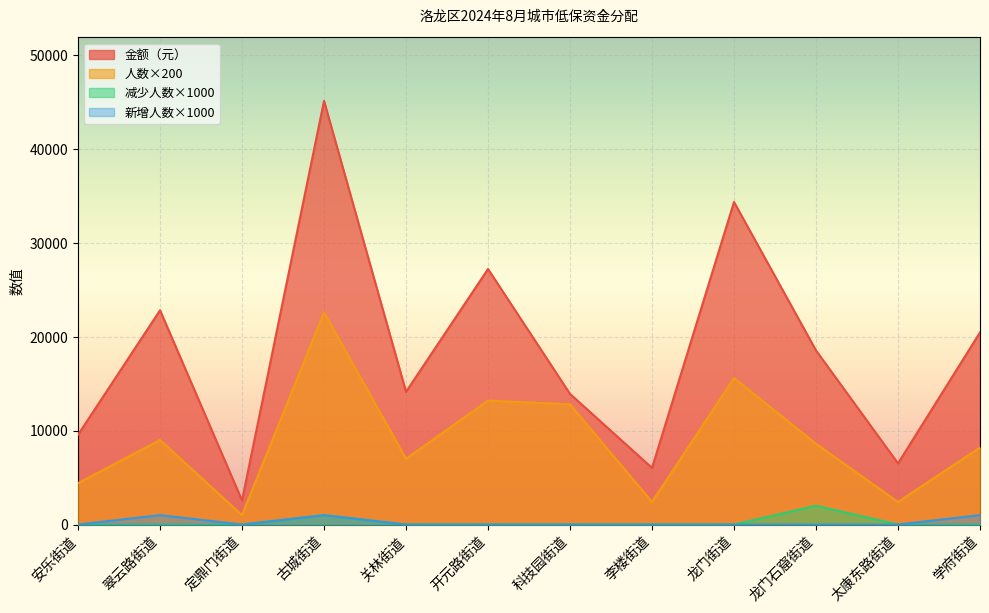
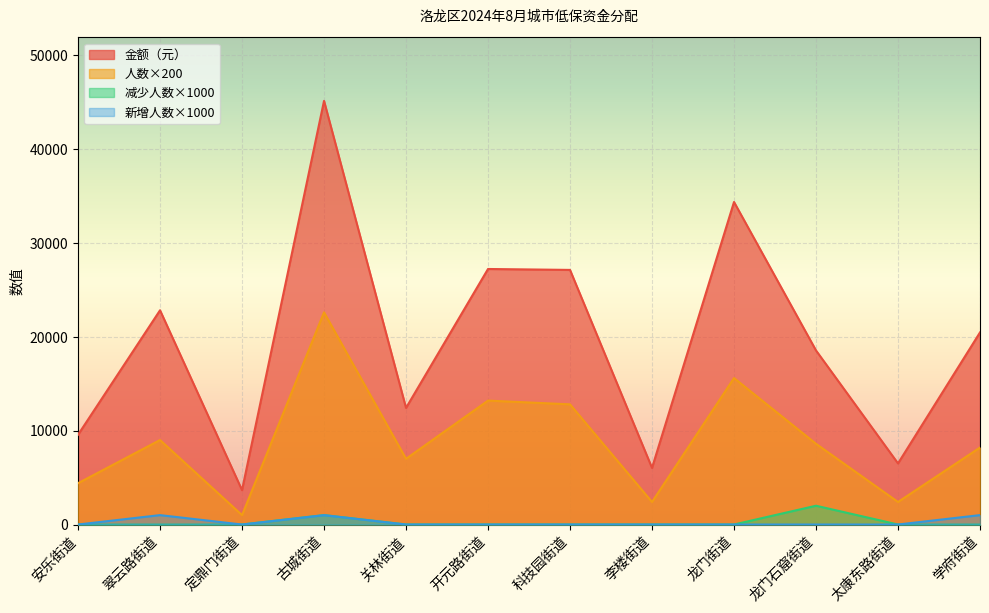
金额（元）, 定鼎门街道: 3000 -> 4000
金额（元）, 关林街道: 14000 -> 12000
金额（元）, 科技园街道: 14000 -> 27000
